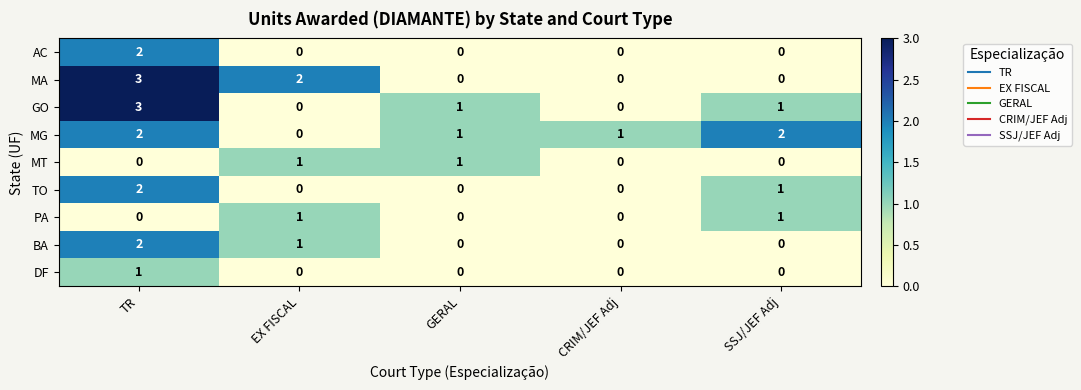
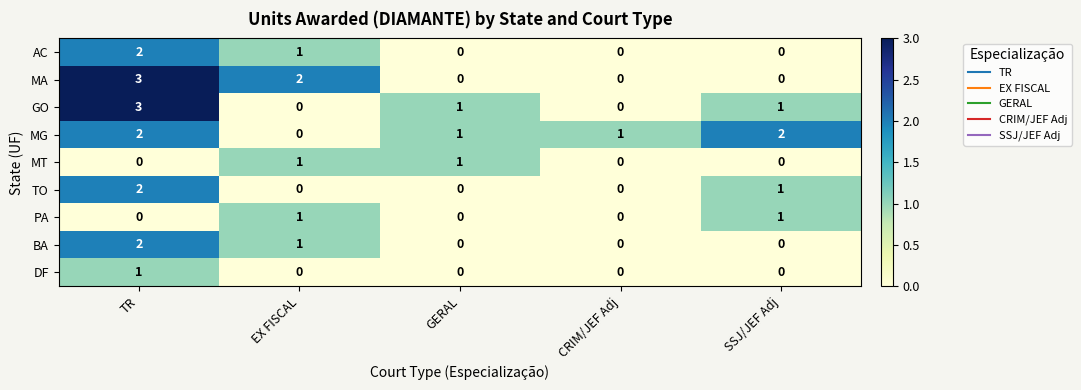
AC, EX FISCAL: 0 -> 1
